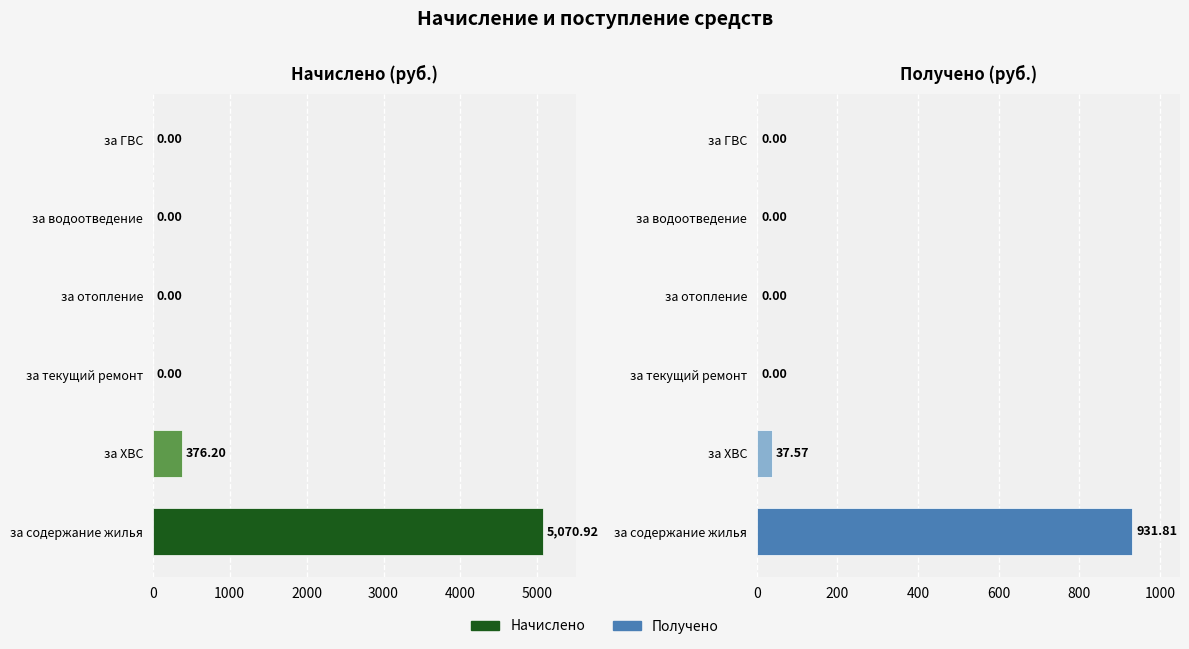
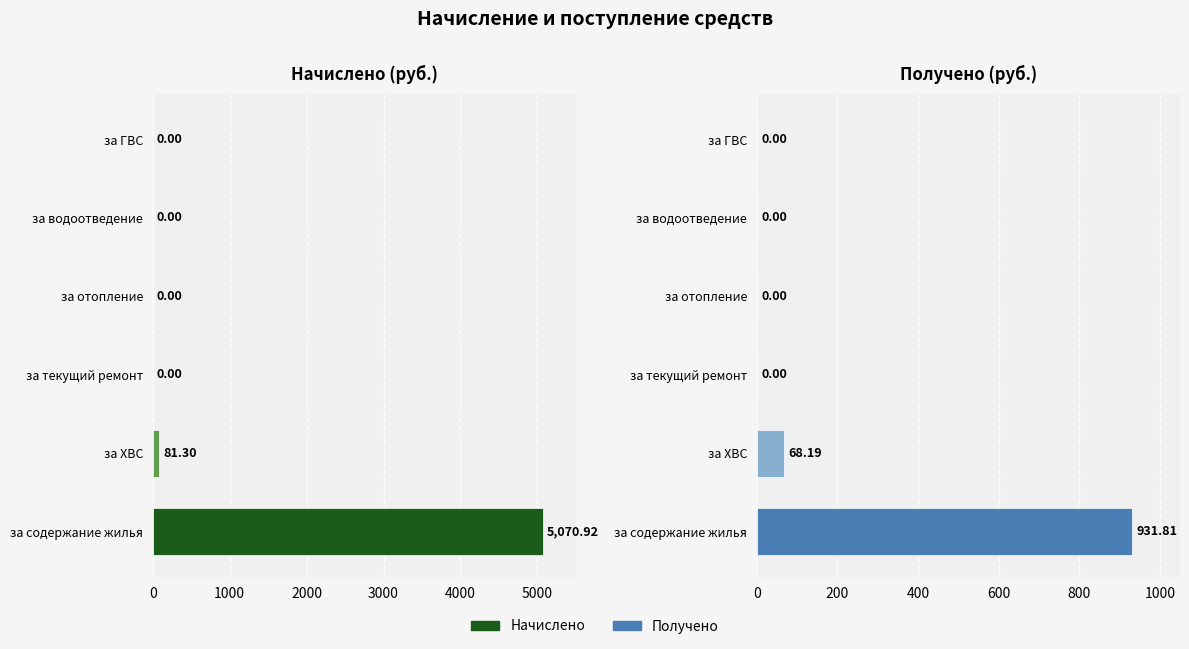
Начислено (руб.), за ХВС: 376.20 -> 81.30
Получено (руб.), за ХВС: 37.57 -> 68.19
